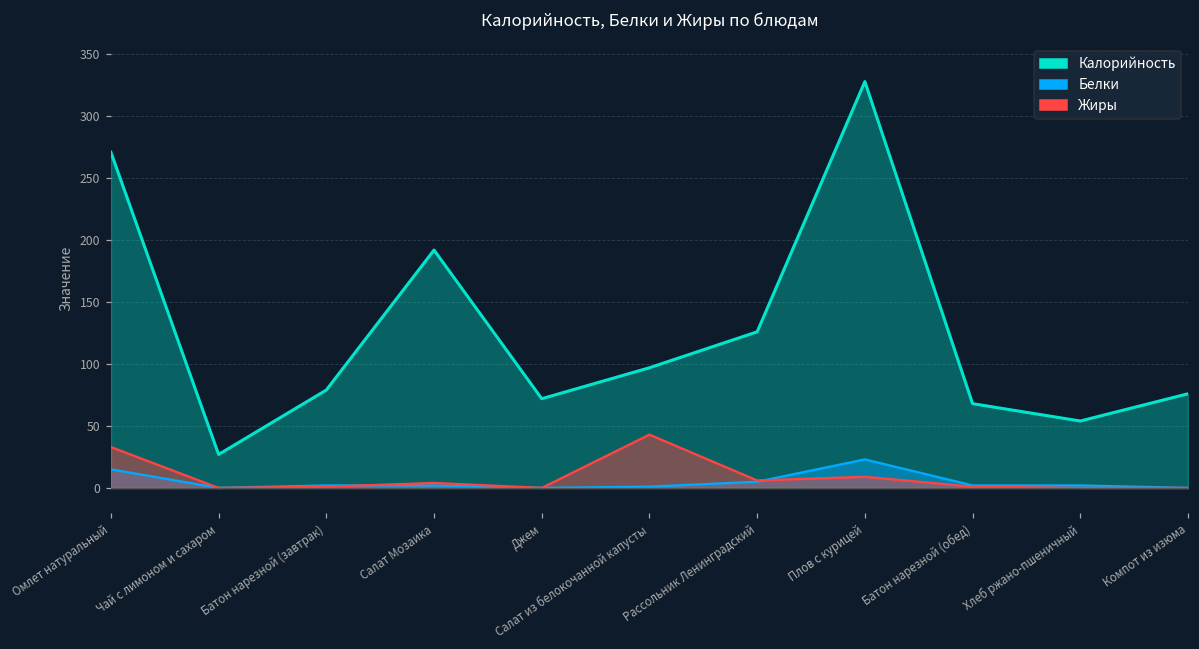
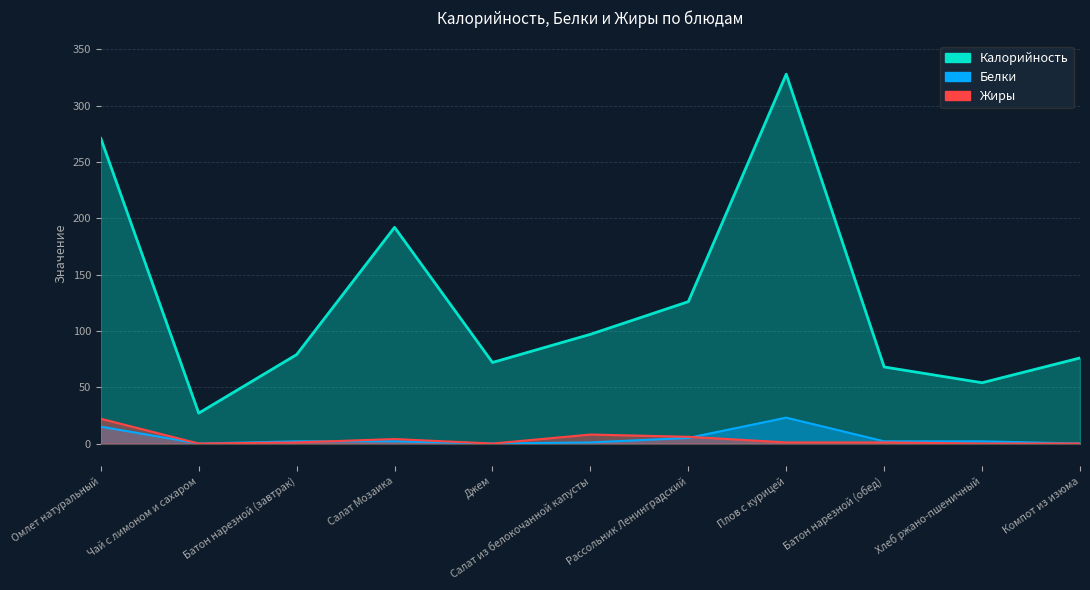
Жиры, Омлет натуральный: 33 -> 22
Жиры, Салат из белокочанной капусты: 43 -> 8
Жиры, Плов с курицей: 9 -> 1
